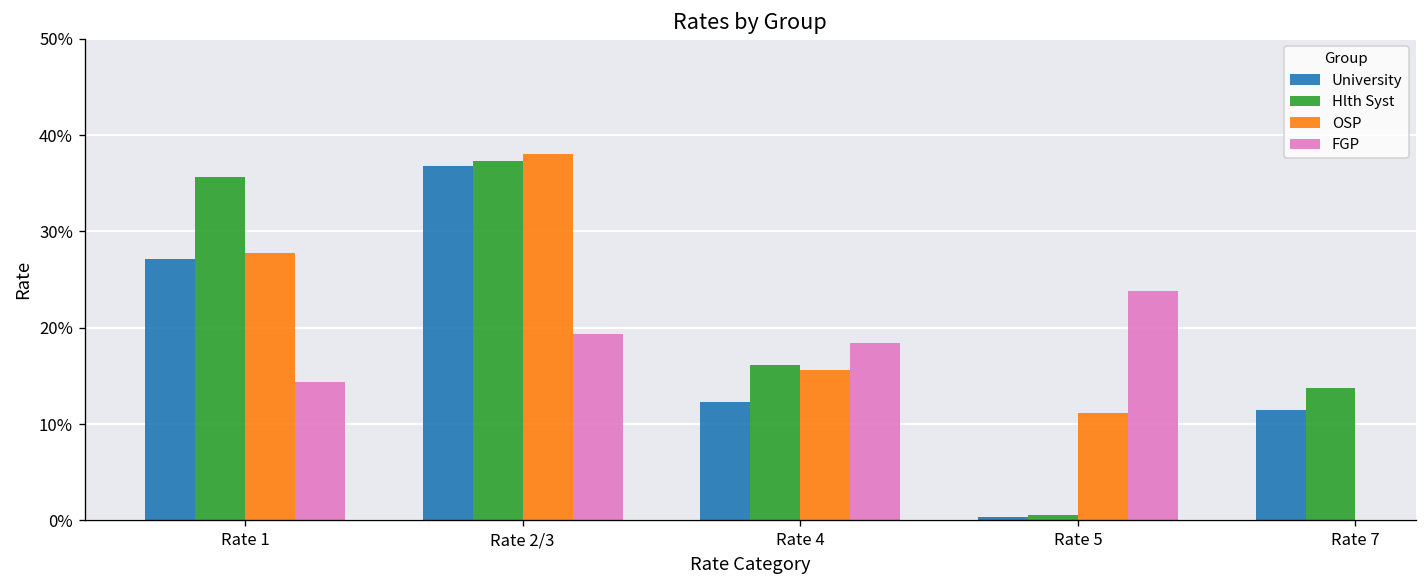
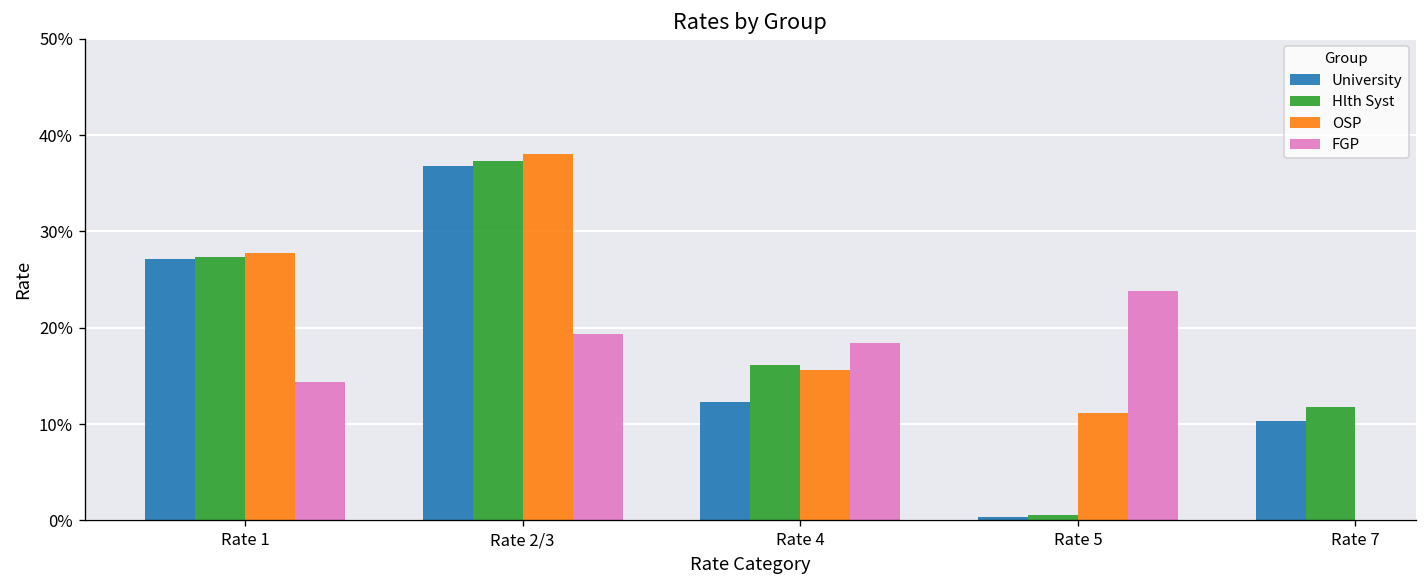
Hlth Syst, Rate 1: 36% -> 27%
University, Rate 7: 12% -> 10%
Hlth Syst, Rate 7: 14% -> 12%
